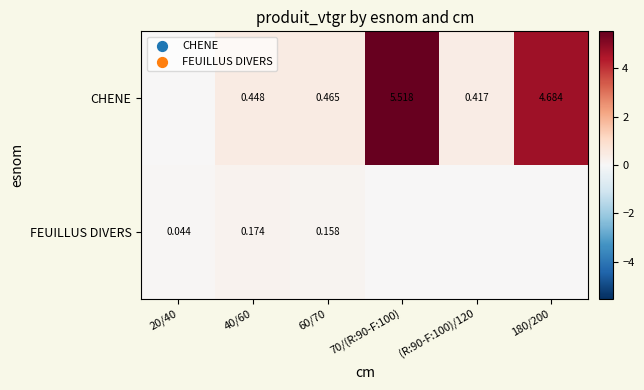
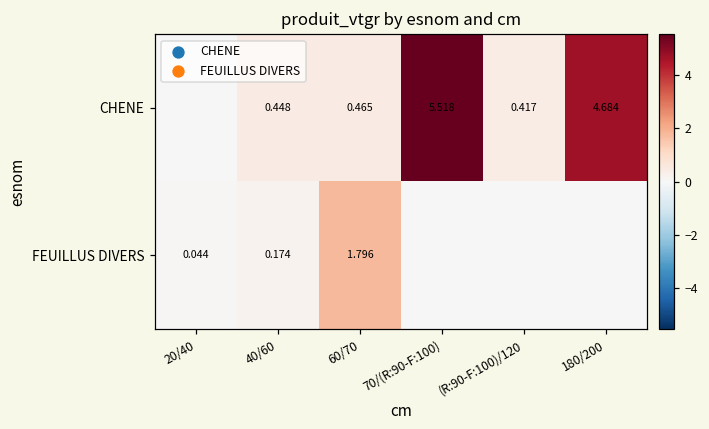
FEUILLUS DIVERS, 60/70: 0.158 -> 1.796
